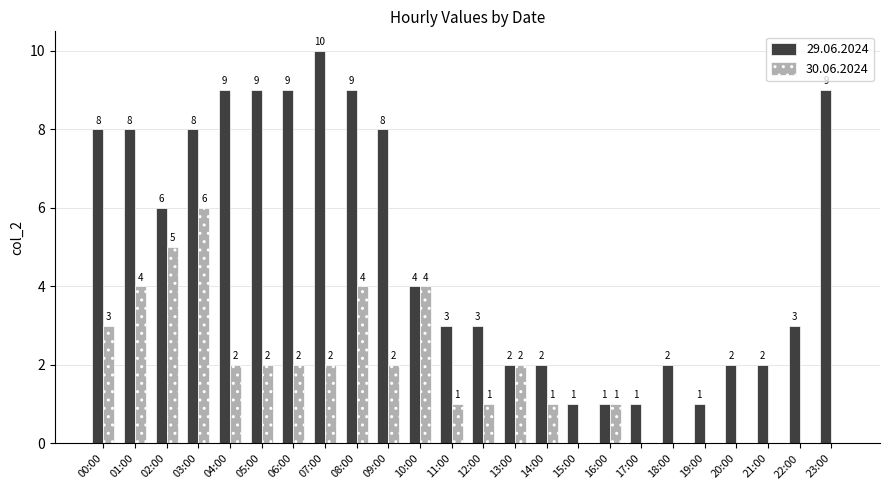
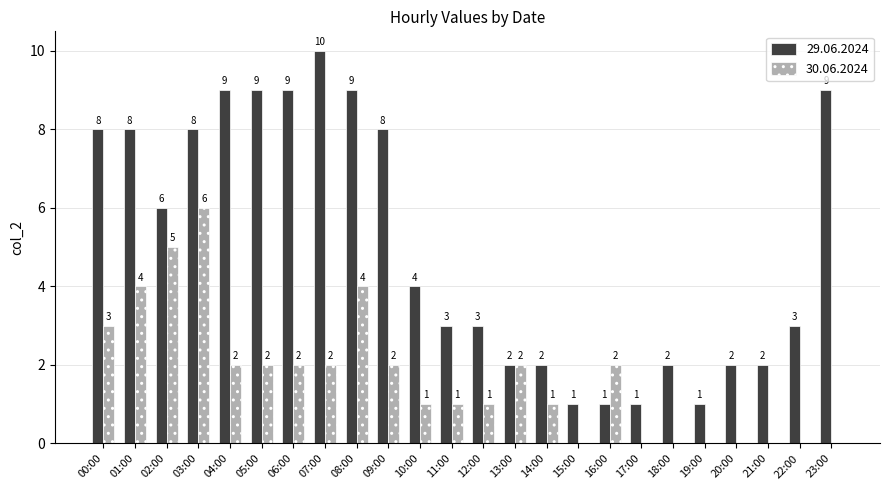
30.06.2024, 10:00: 4 -> 1
30.06.2024, 16:00: 1 -> 2
